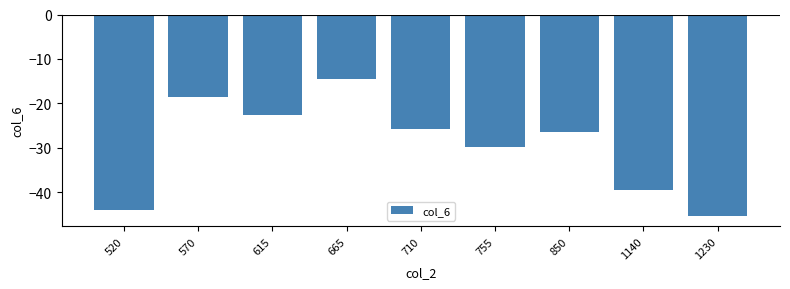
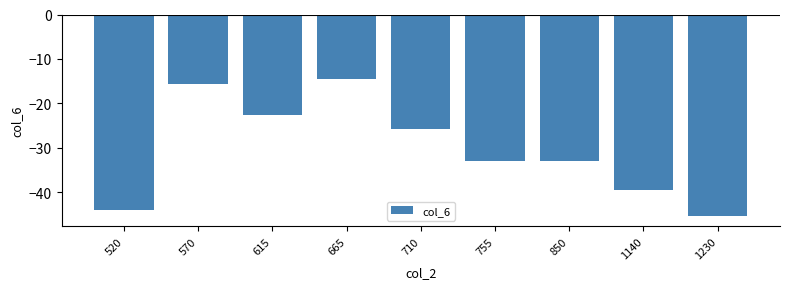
570: -19 -> -16
755: -30 -> -33
850: -27 -> -33
